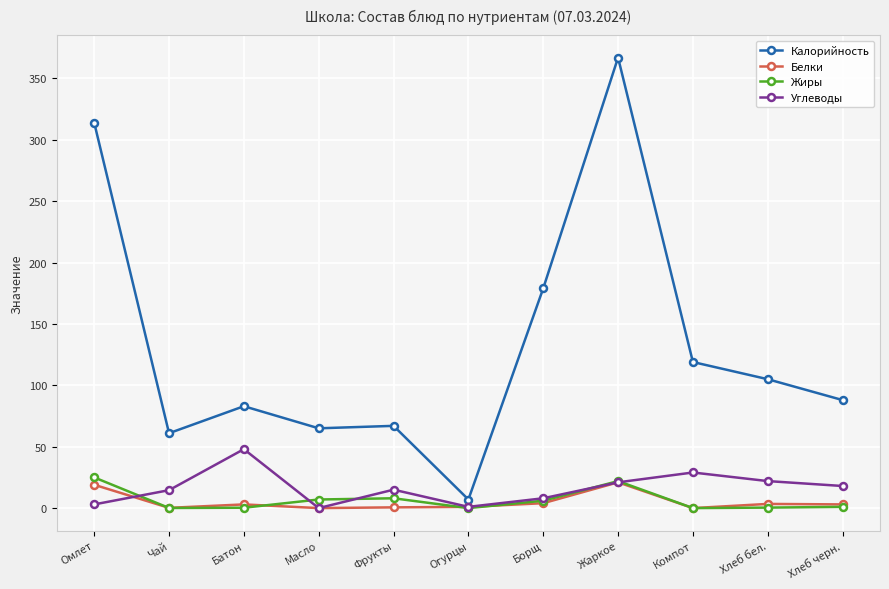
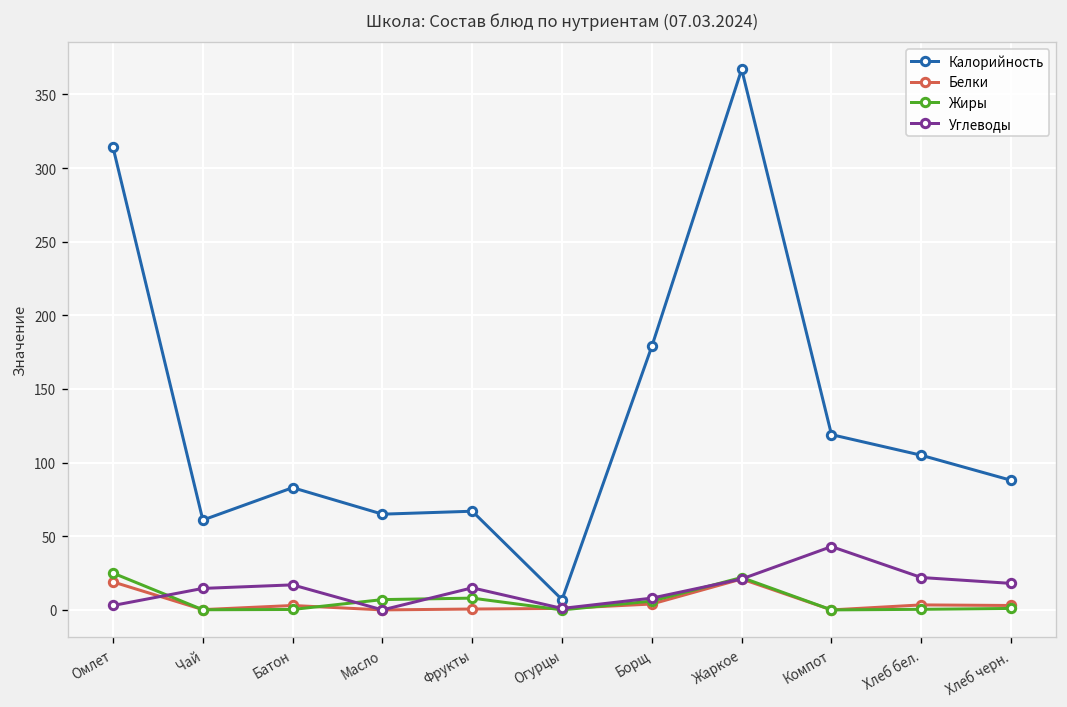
Углеводы, Батон: 48 -> 17
Углеводы, Компот: 29 -> 43
